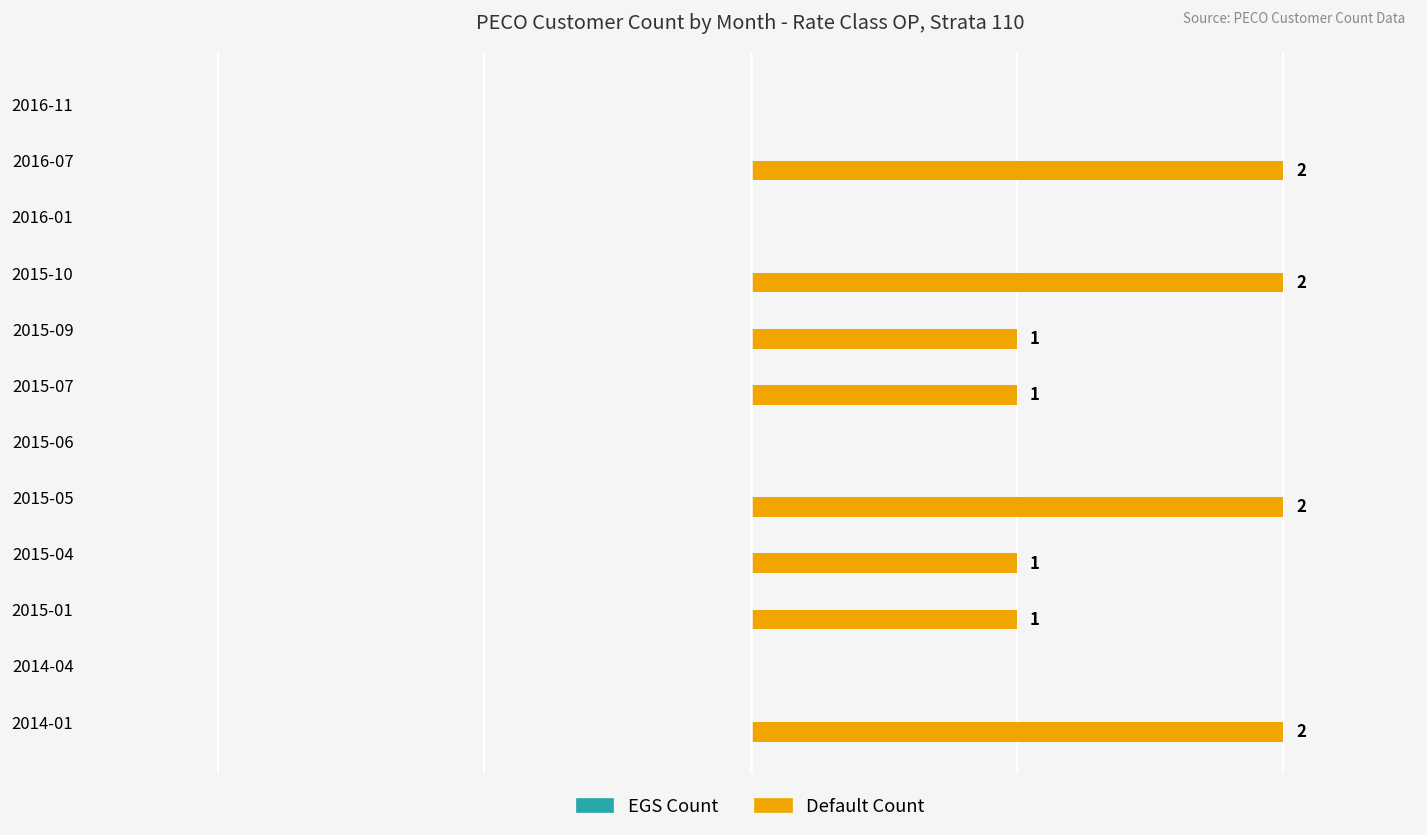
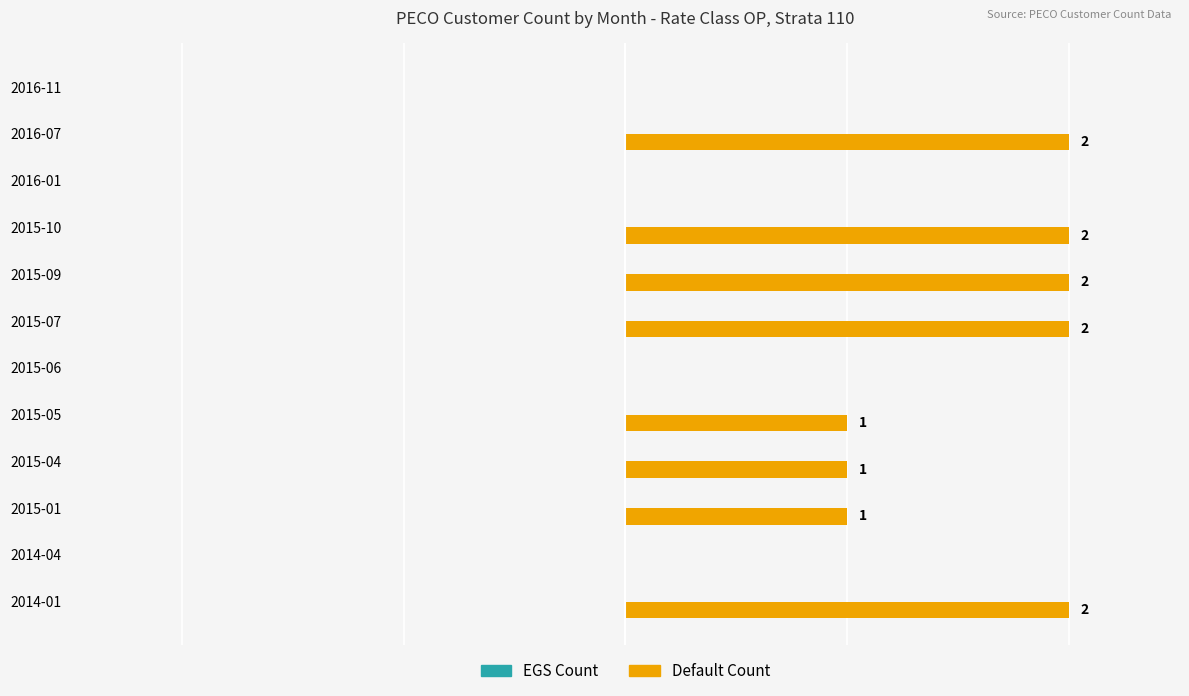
Default Count, 2015-09: 1 -> 2
Default Count, 2015-07: 1 -> 2
Default Count, 2015-05: 2 -> 1
